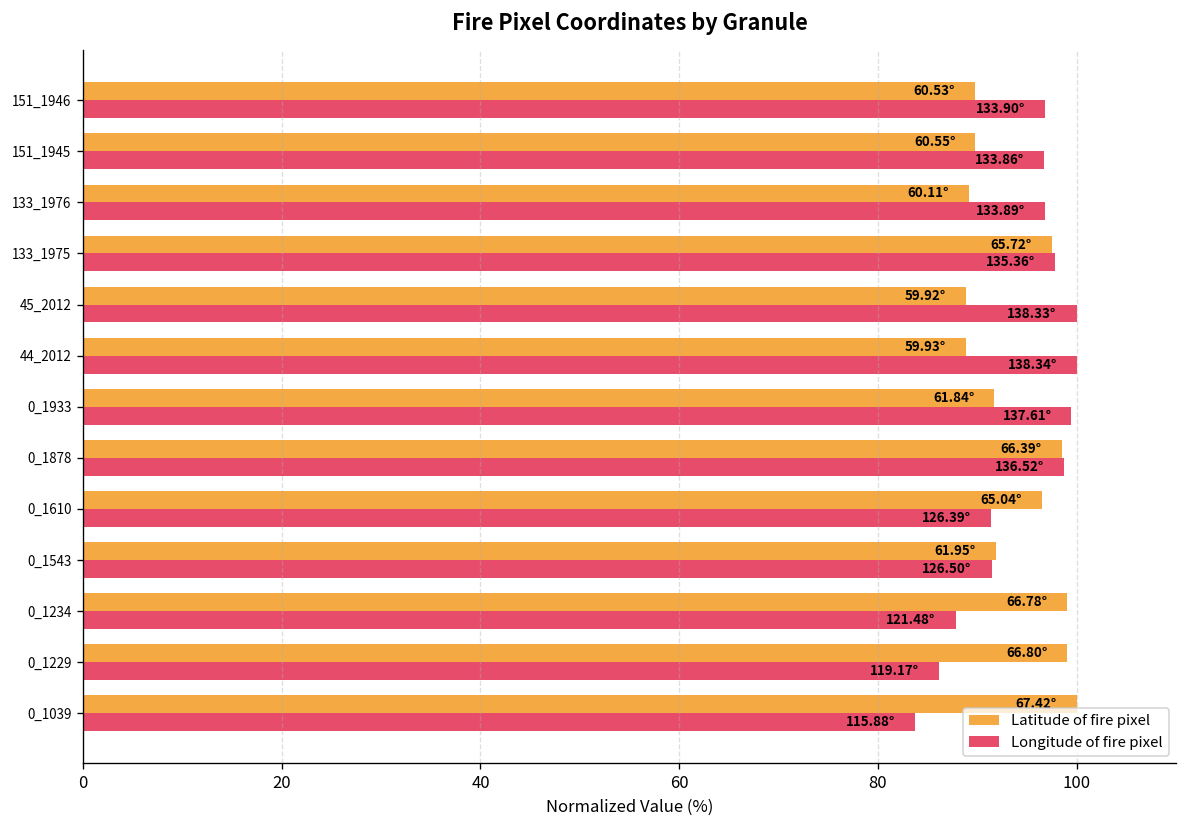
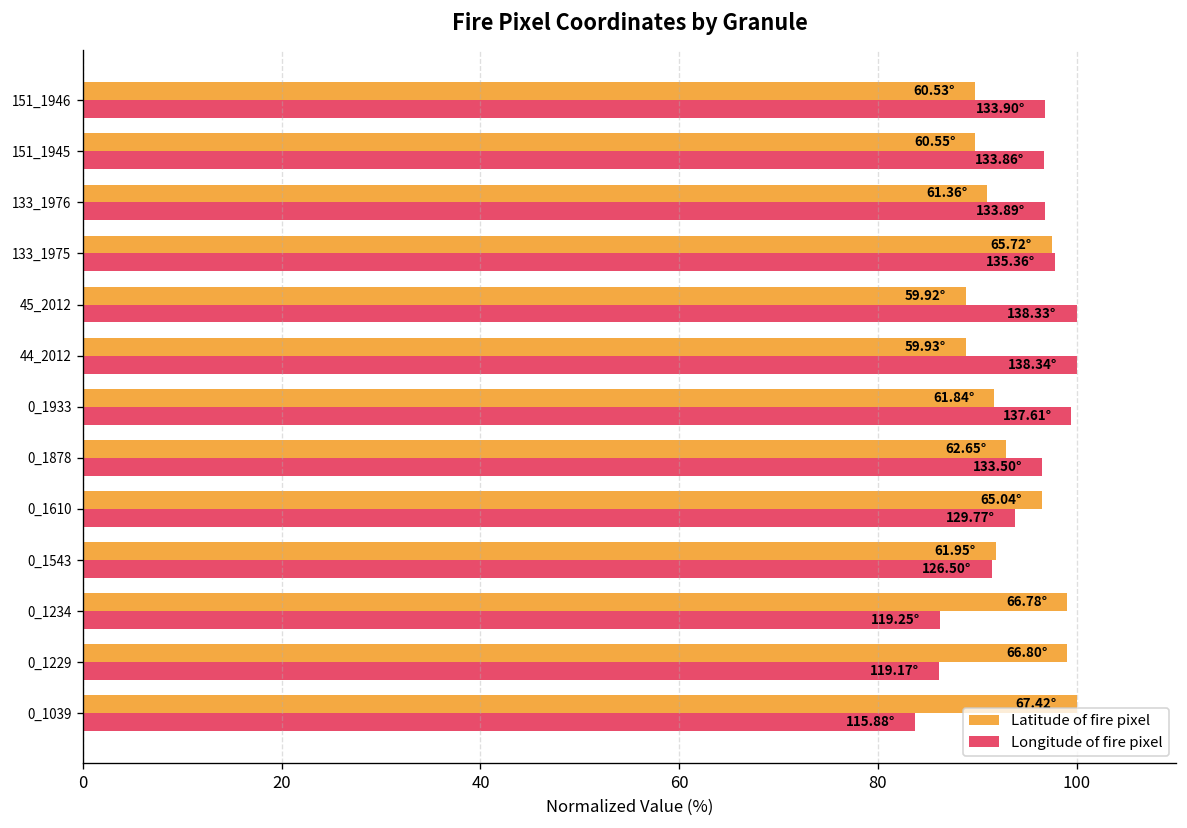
Latitude of fire pixel, 133_1976: 60.11° -> 61.36°
Latitude of fire pixel, 0_1878: 66.39° -> 62.65°
Longitude of fire pixel, 0_1878: 136.52° -> 133.50°
Longitude of fire pixel, 0_1610: 126.39° -> 129.77°
Longitude of fire pixel, 0_1234: 121.48° -> 119.25°
